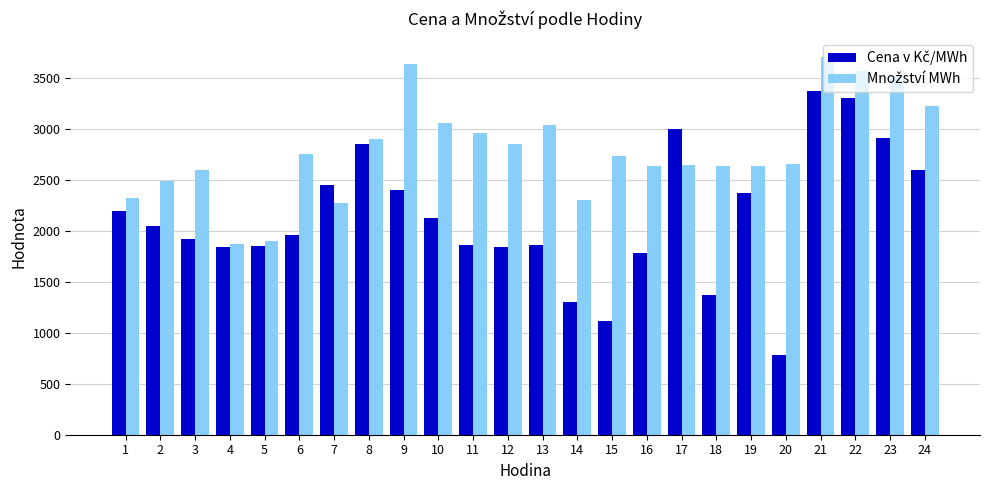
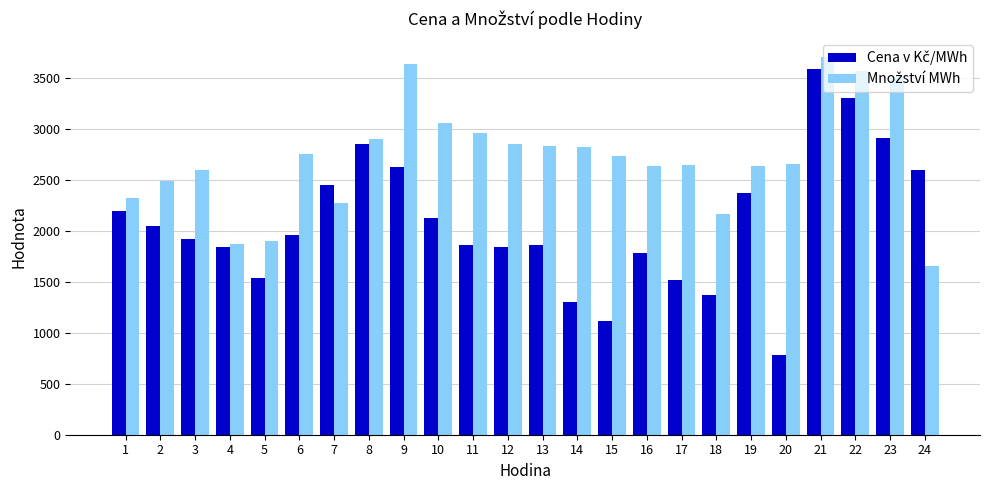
Cena v Kč/MWh, 5: 1850 -> 1530
Cena v Kč/MWh, 9: 2400 -> 2630
Množství MWh, 13: 3030 -> 2840
Množství MWh, 14: 2300 -> 2820
Cena v Kč/MWh, 17: 2990 -> 1510
Množství MWh, 18: 2630 -> 2170
Cena v Kč/MWh, 21: 3370 -> 3580
Množství MWh, 24: 3220 -> 1650
